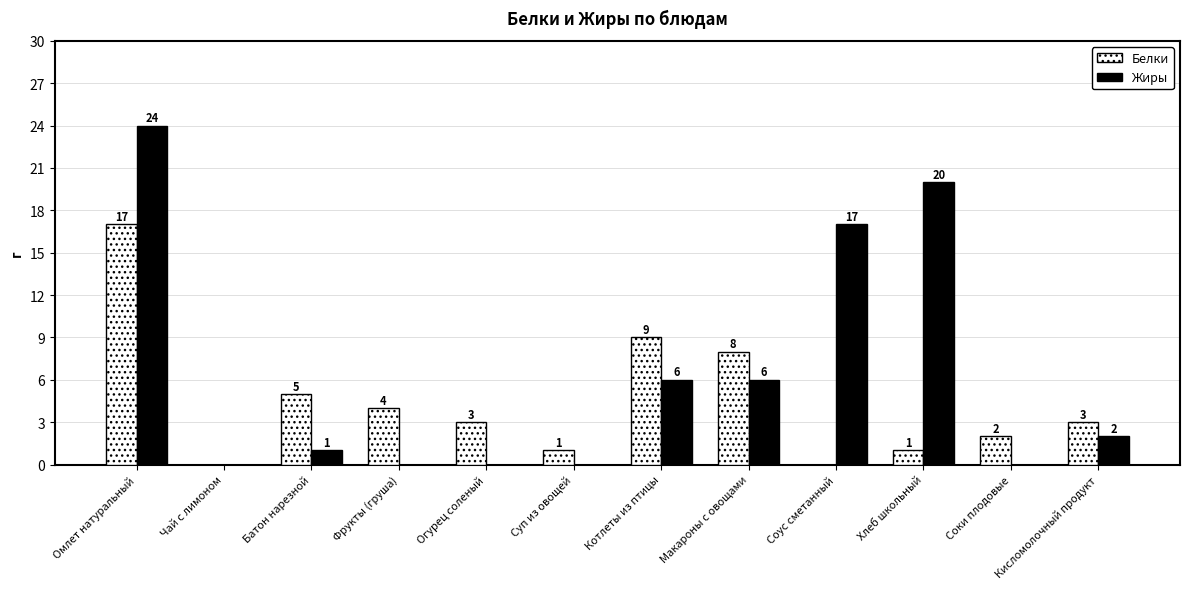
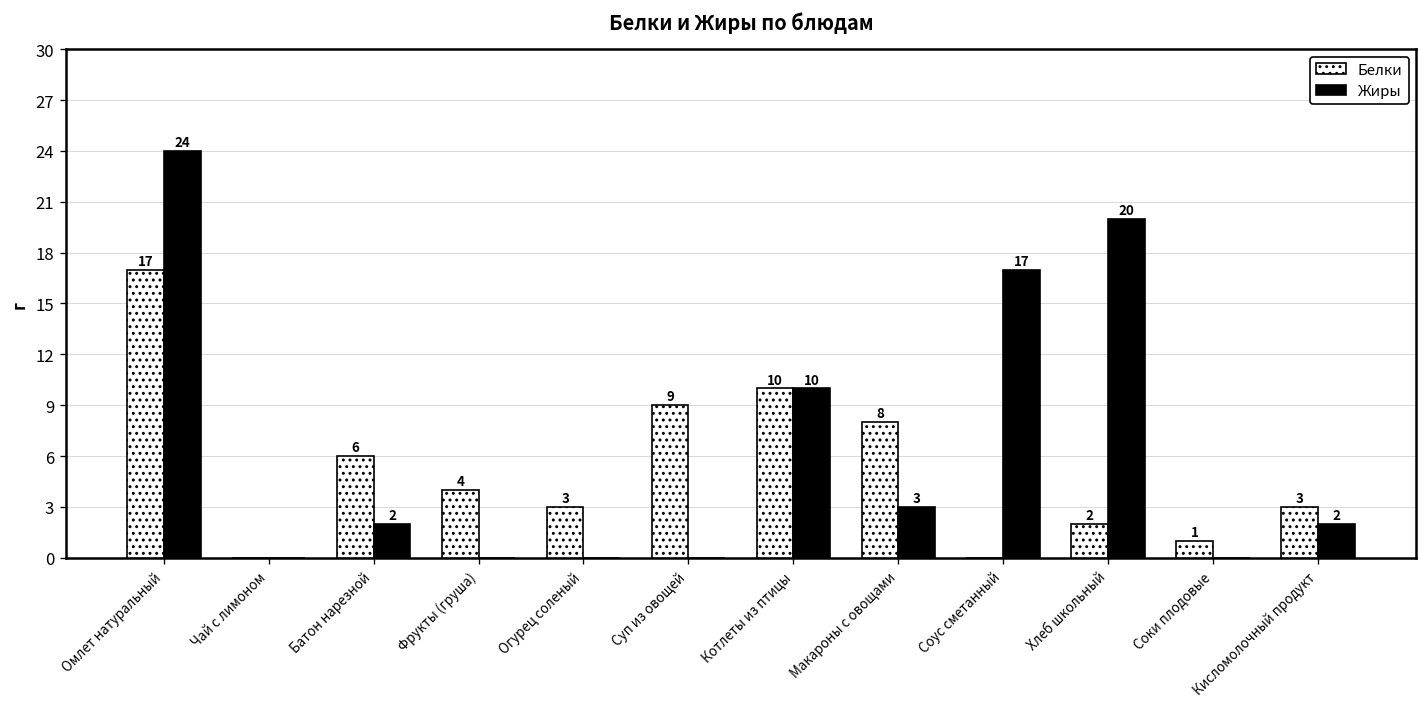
Белки, Батон нарезной: 5 -> 6
Жиры, Батон нарезной: 1 -> 2
Белки, Суп из овощей: 1 -> 9
Белки, Котлеты из птицы: 9 -> 10
Жиры, Котлеты из птицы: 6 -> 10
Жиры, Макароны с овощами: 6 -> 3
Белки, Хлеб школьный: 1 -> 2
Белки, Соки плодовые: 2 -> 1
